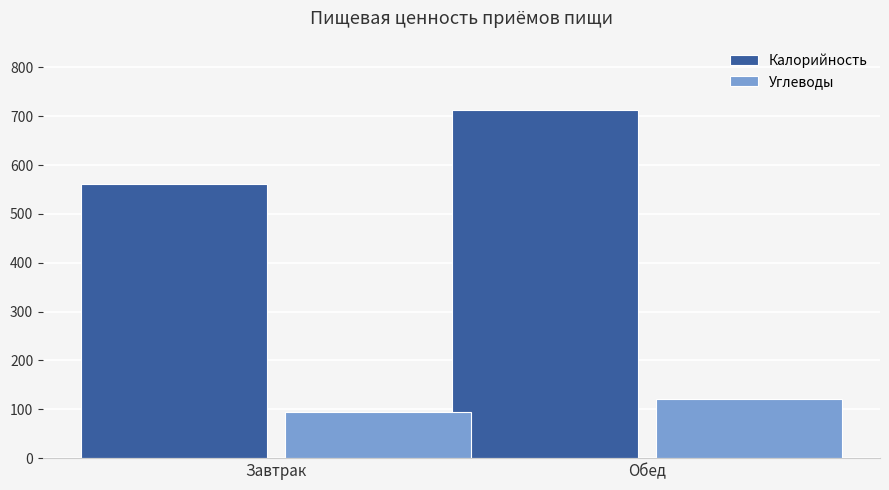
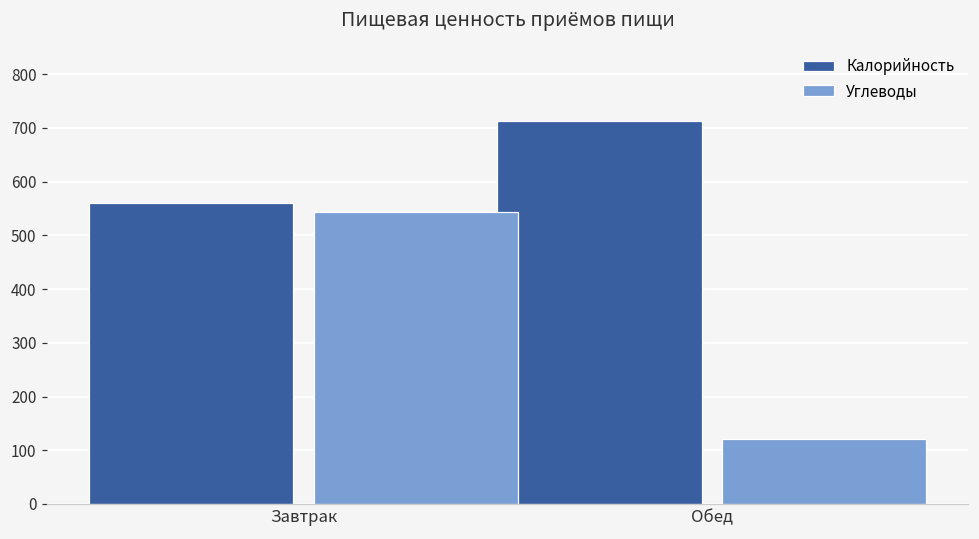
Углеводы, Завтрак: 90 -> 540
